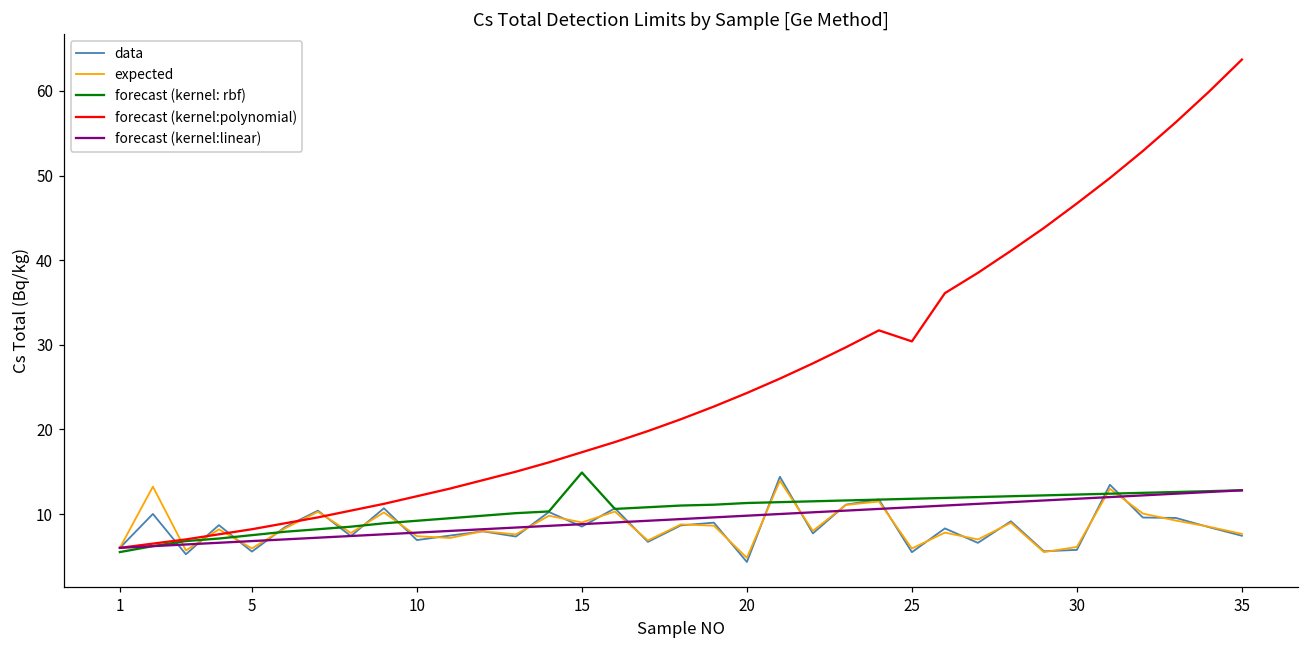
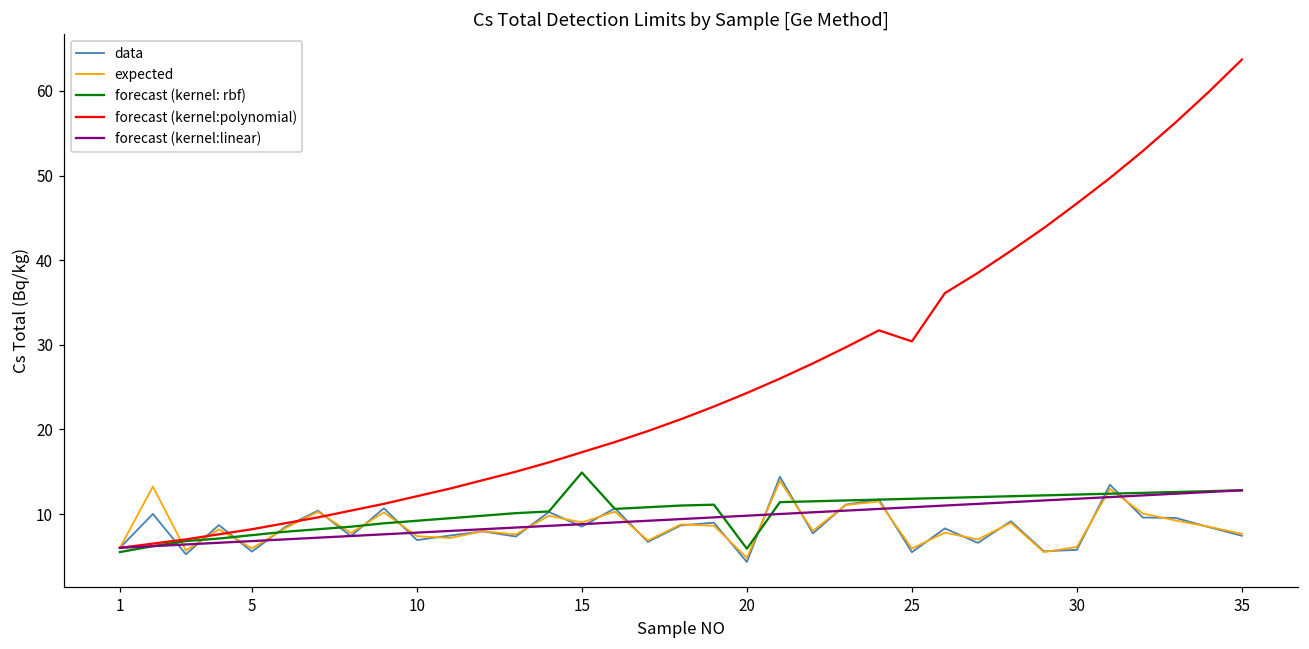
forecast (kernel: rbf), 20: 11 -> 6
